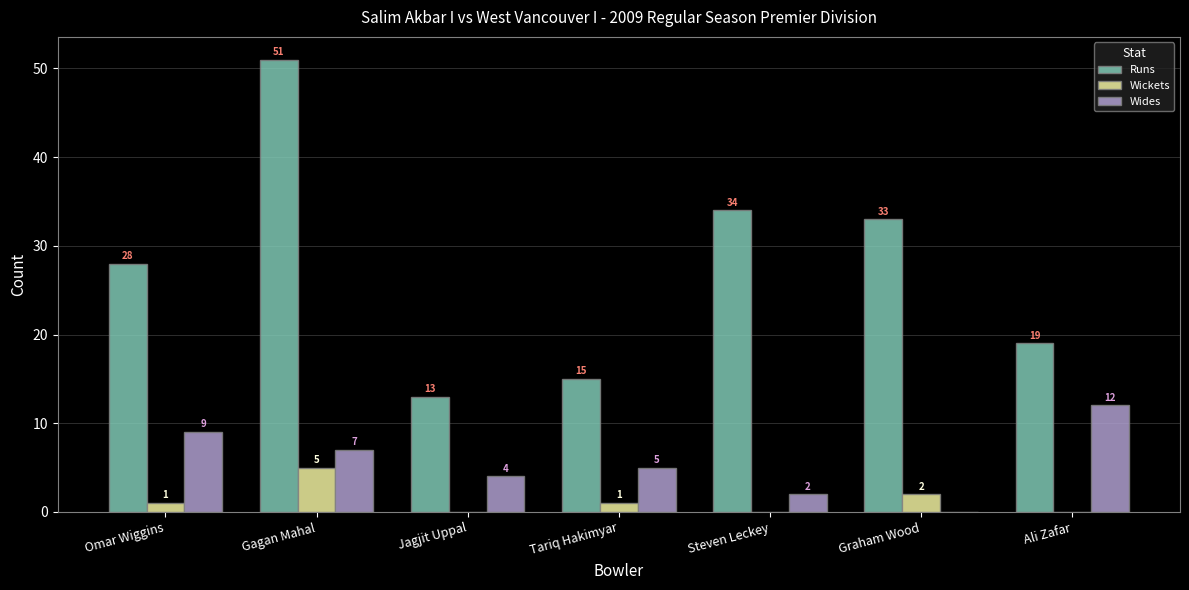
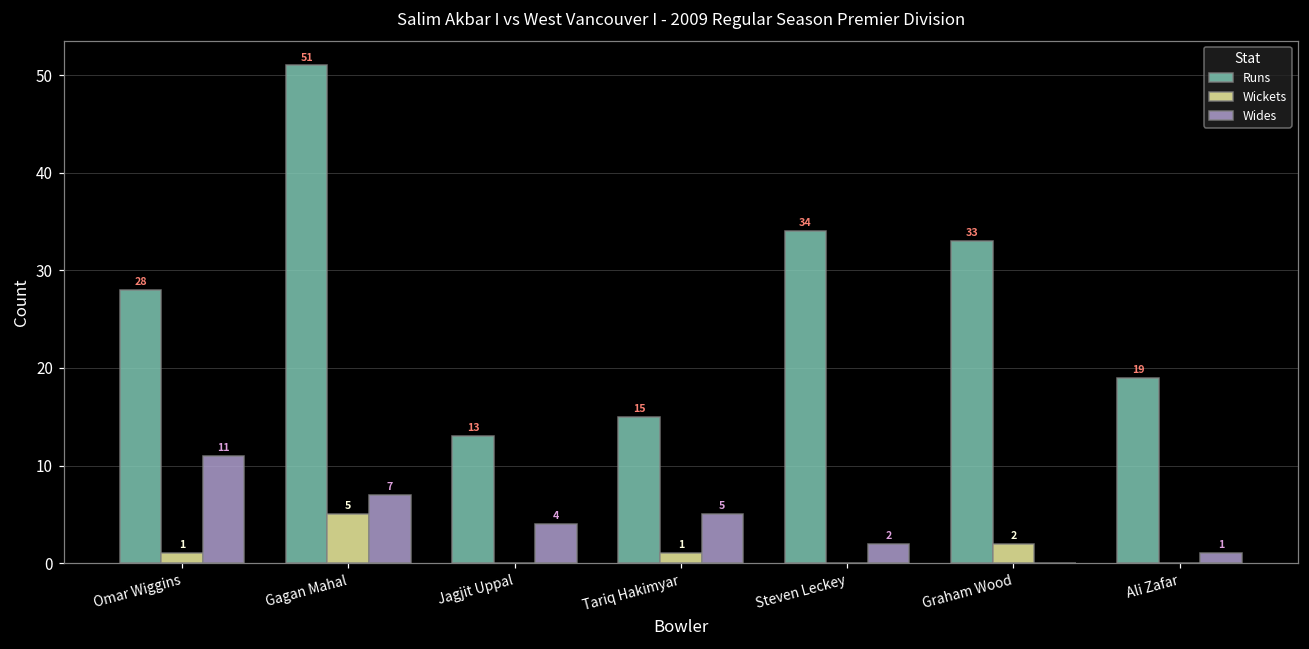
Wides, Omar Wiggins: 9 -> 11
Wides, Ali Zafar: 12 -> 1
